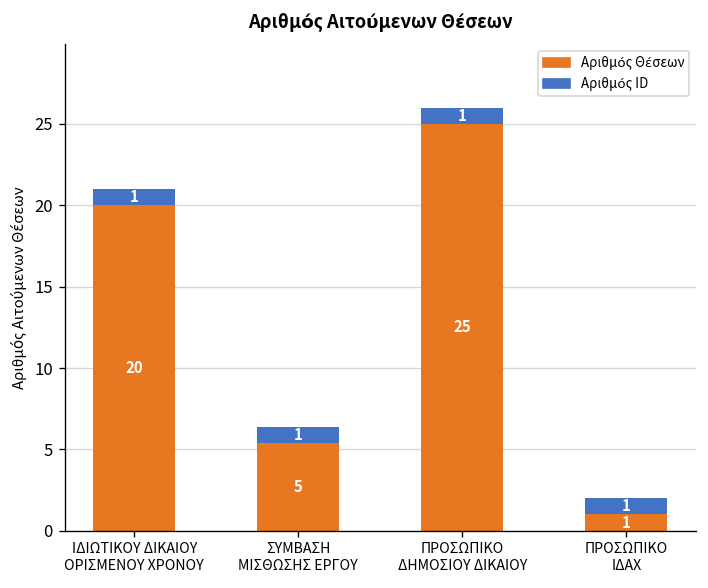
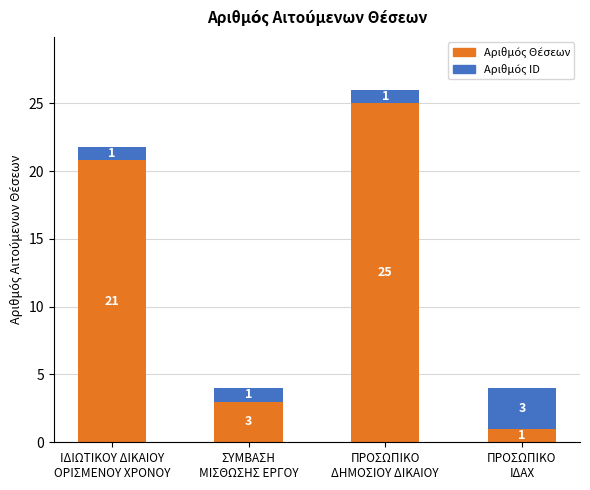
Αριθμός Θέσεων, ΙΔΙΩΤΙΚΟΥ ΔΙΚΑΙΟΥ ΟΡΙΣΜΕΝΟΥ ΧΡΟΝΟΥ: 20 -> 21
Αριθμός Θέσεων, ΣΥΜΒΑΣΗ ΜΙΣΘΩΣΗΣ ΕΡΓΟΥ: 5 -> 3
Αριθμός ID, ΠΡΟΣΩΠΙΚΟ ΙΔΑΧ: 1 -> 3
